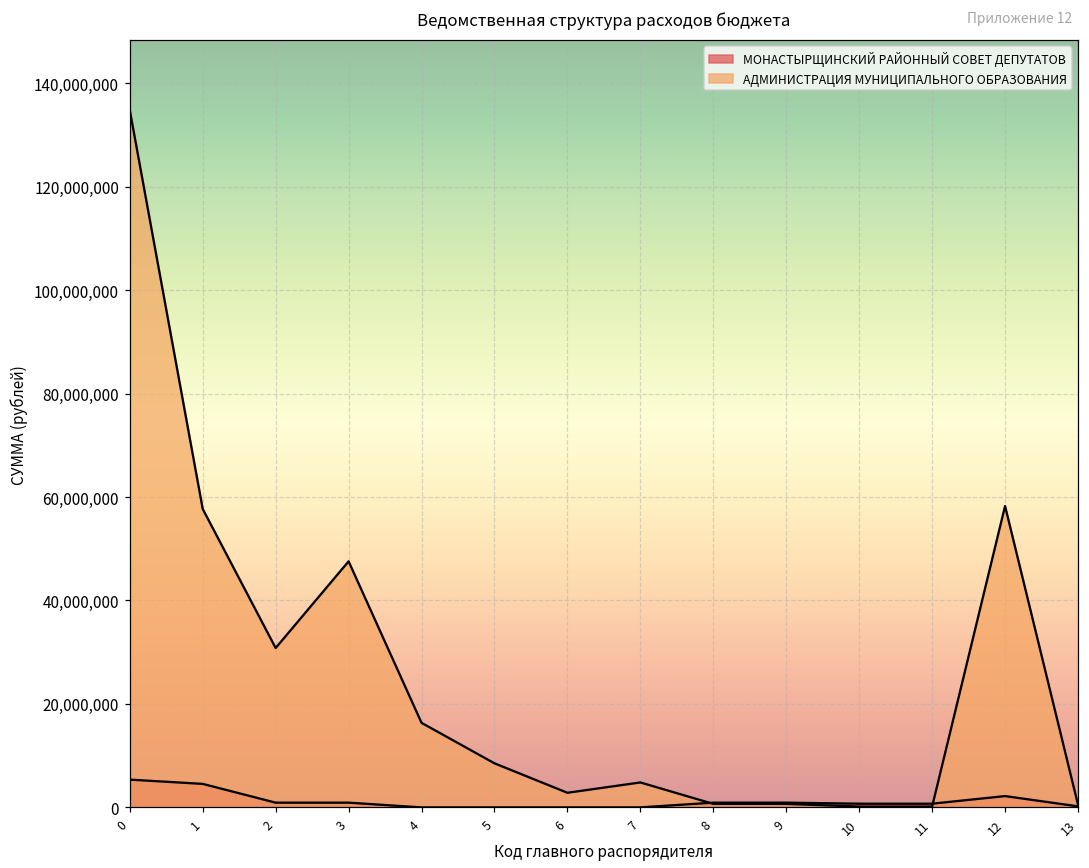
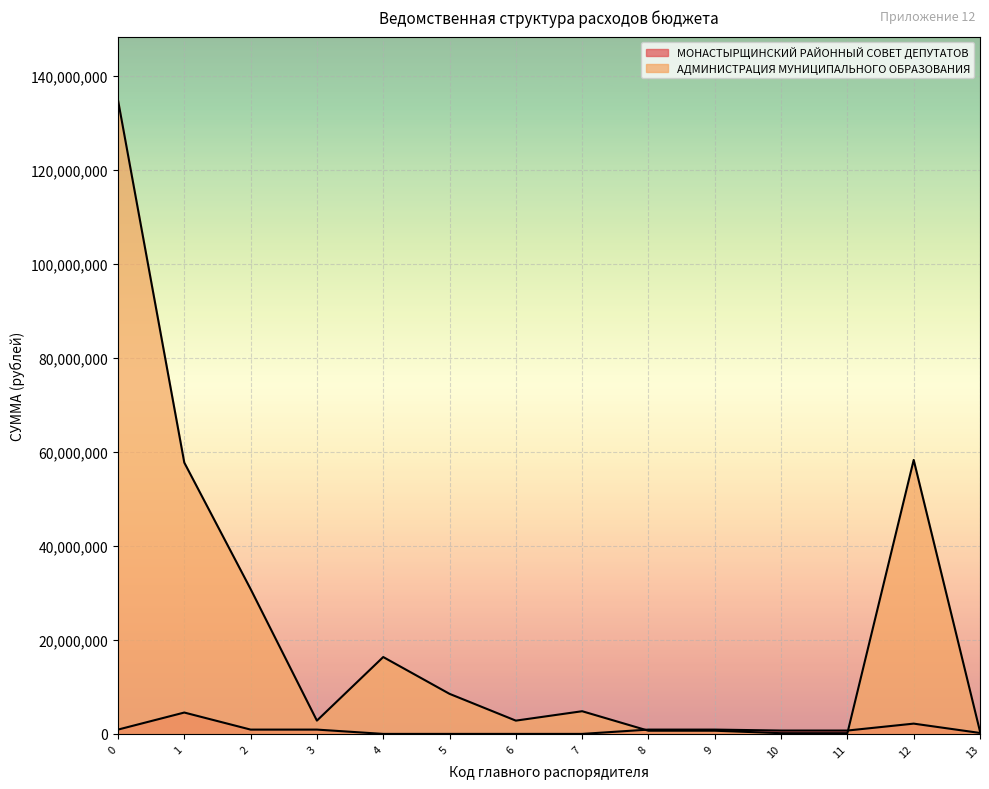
МОНАСТЫРЩИНСКИЙ РАЙОННЫЙ СОВЕТ ДЕПУТАТОВ, 0: 5,000,000 -> 1,000,000
АДМИНИСТРАЦИЯ МУНИЦИПАЛЬНОГО ОБРАЗОВАНИЯ, 3: 48,000,000 -> 3,000,000
